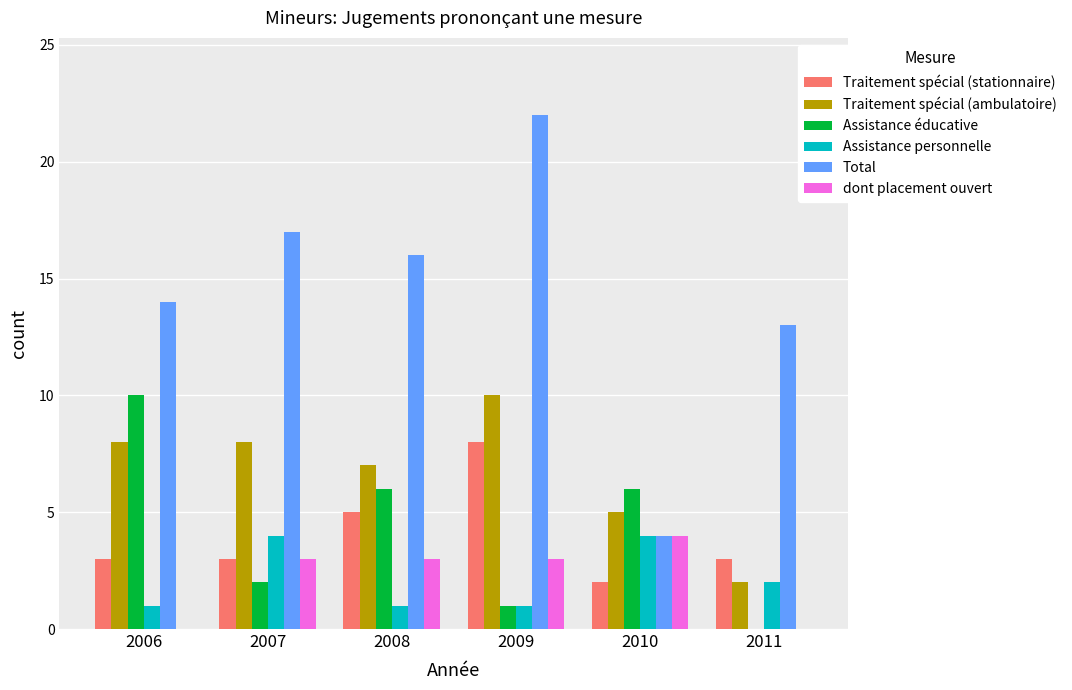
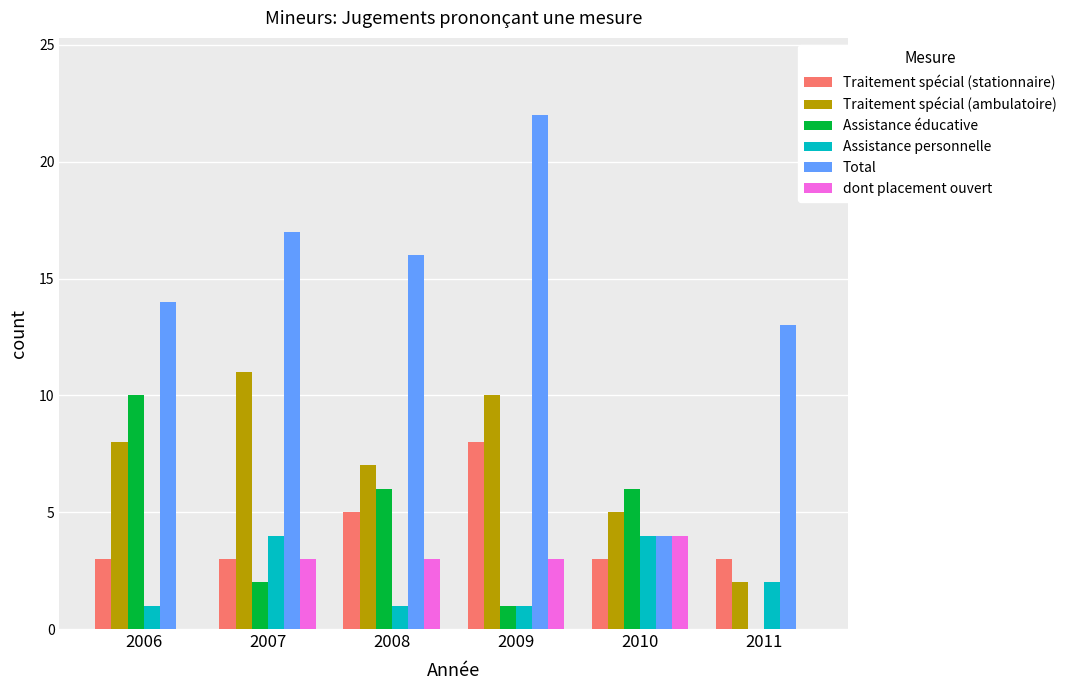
Traitement spécial (ambulatoire), 2007: 8 -> 11
Traitement spécial (stationnaire), 2010: 2 -> 3
